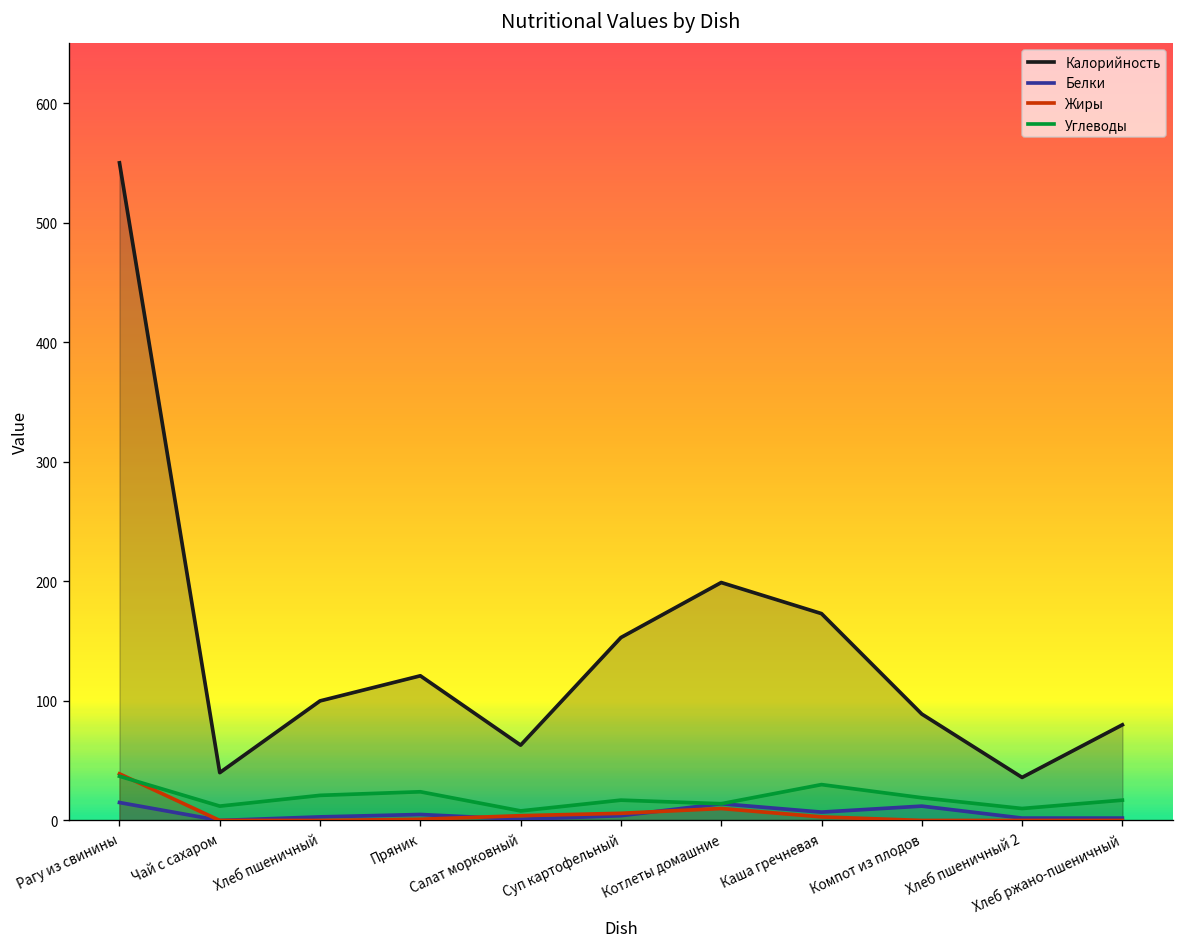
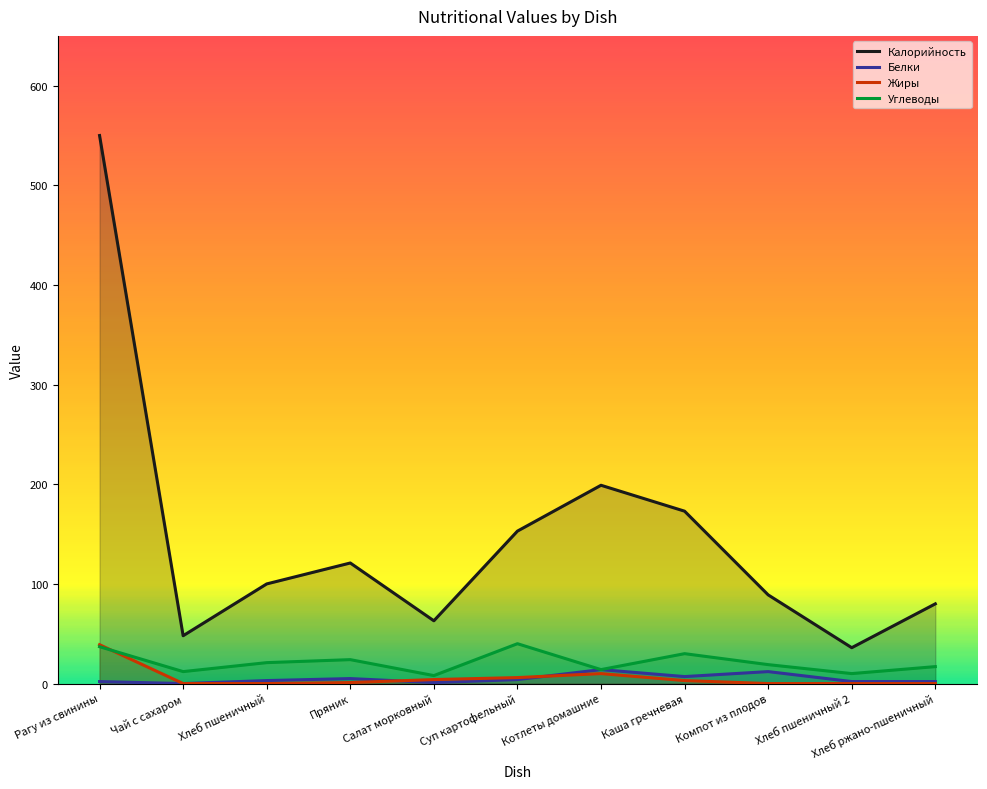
Белки, Рагу из свинины: 20 -> 0
Калорийность, Чай с сахаром: 40 -> 50
Углеводы, Суп картофельный: 20 -> 40
